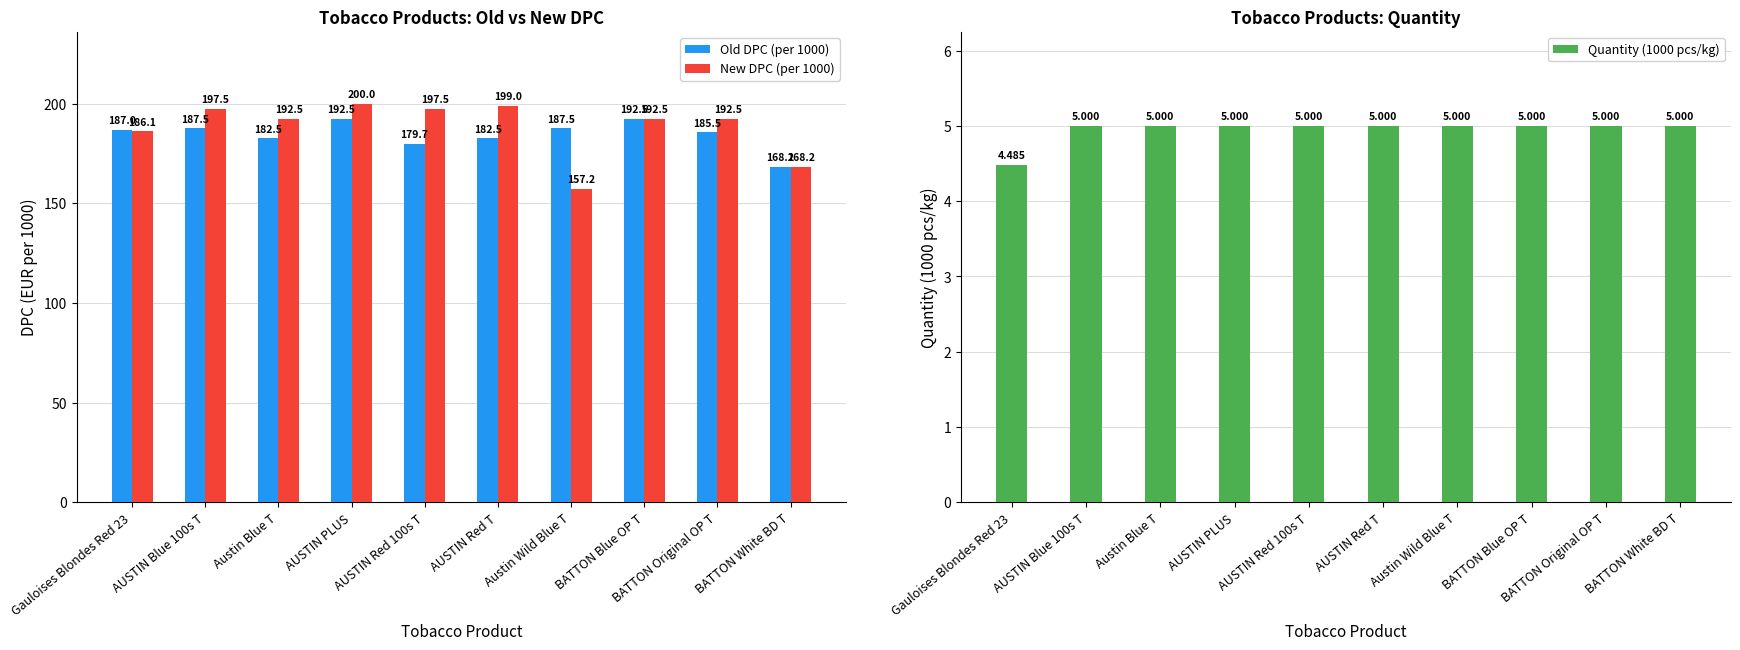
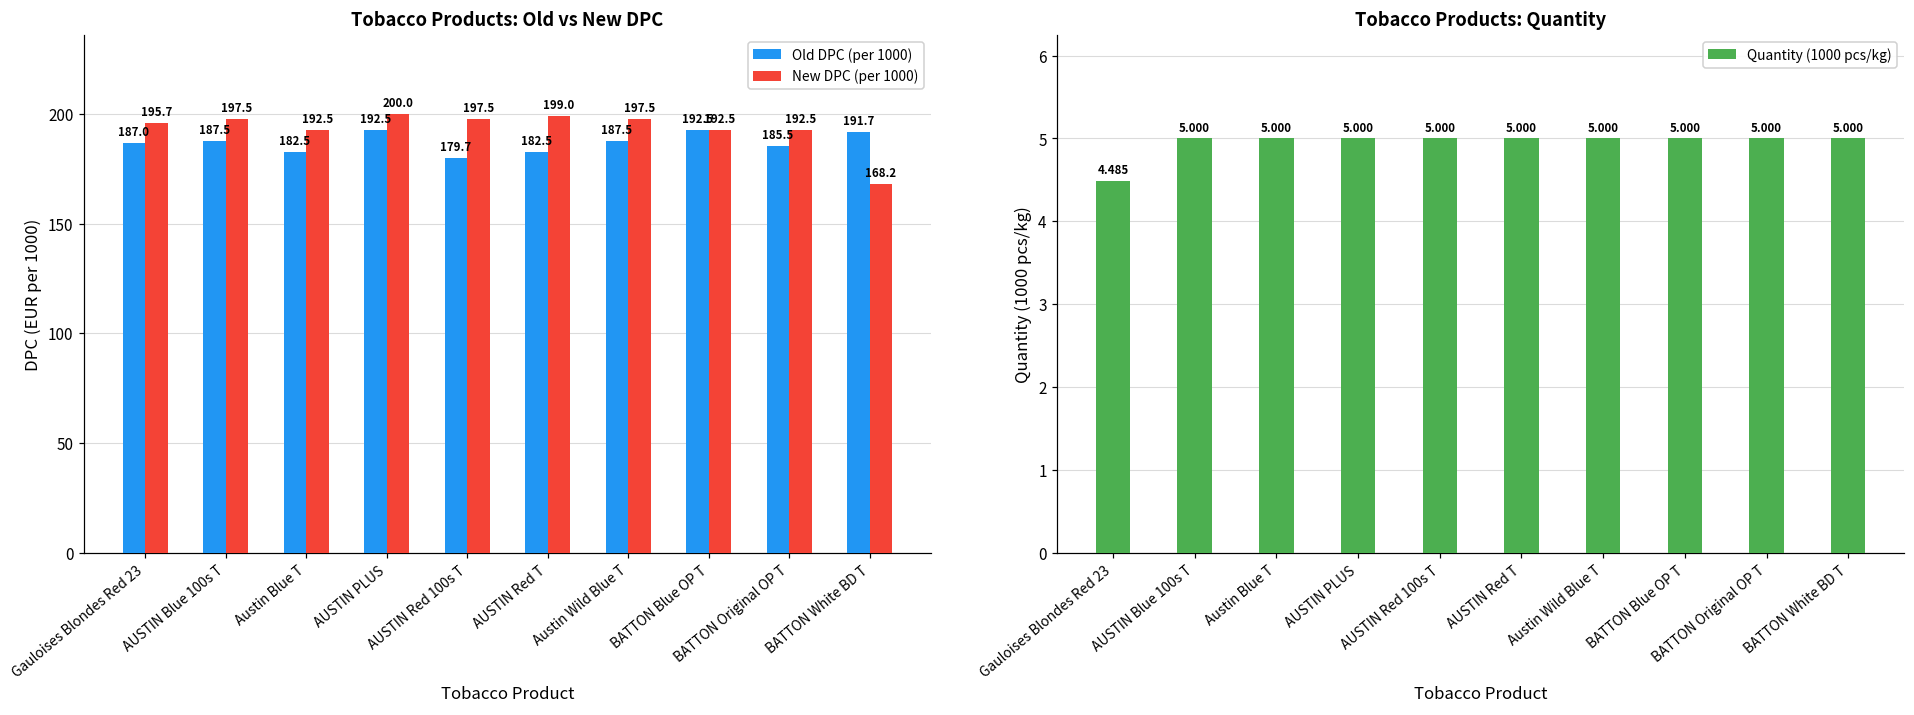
Tobacco Products: Old vs New DPC, New DPC (per 1000), Gauloises Blondes Red 23: 186.1 -> 195.7
Tobacco Products: Old vs New DPC, New DPC (per 1000), Austin Wild Blue T: 157.2 -> 197.5
Tobacco Products: Old vs New DPC, Old DPC (per 1000), BATTON White BD T: 168.2 -> 191.7
